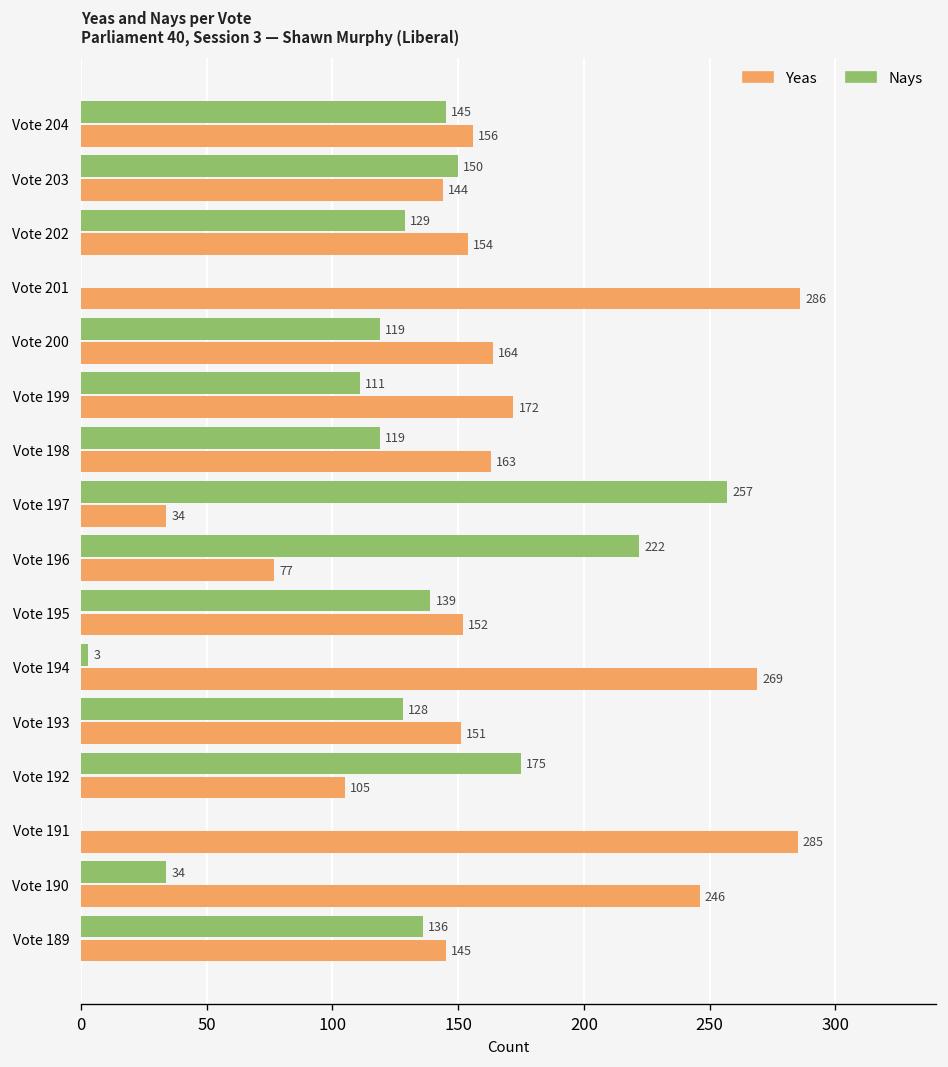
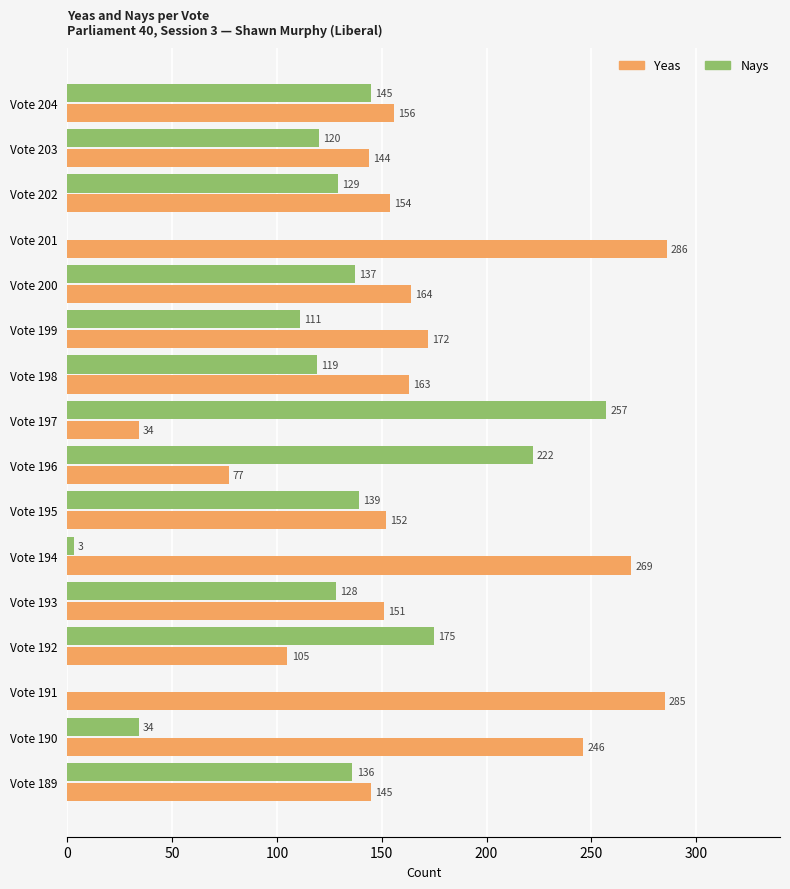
Nays, Vote 203: 150 -> 120
Nays, Vote 200: 119 -> 137
